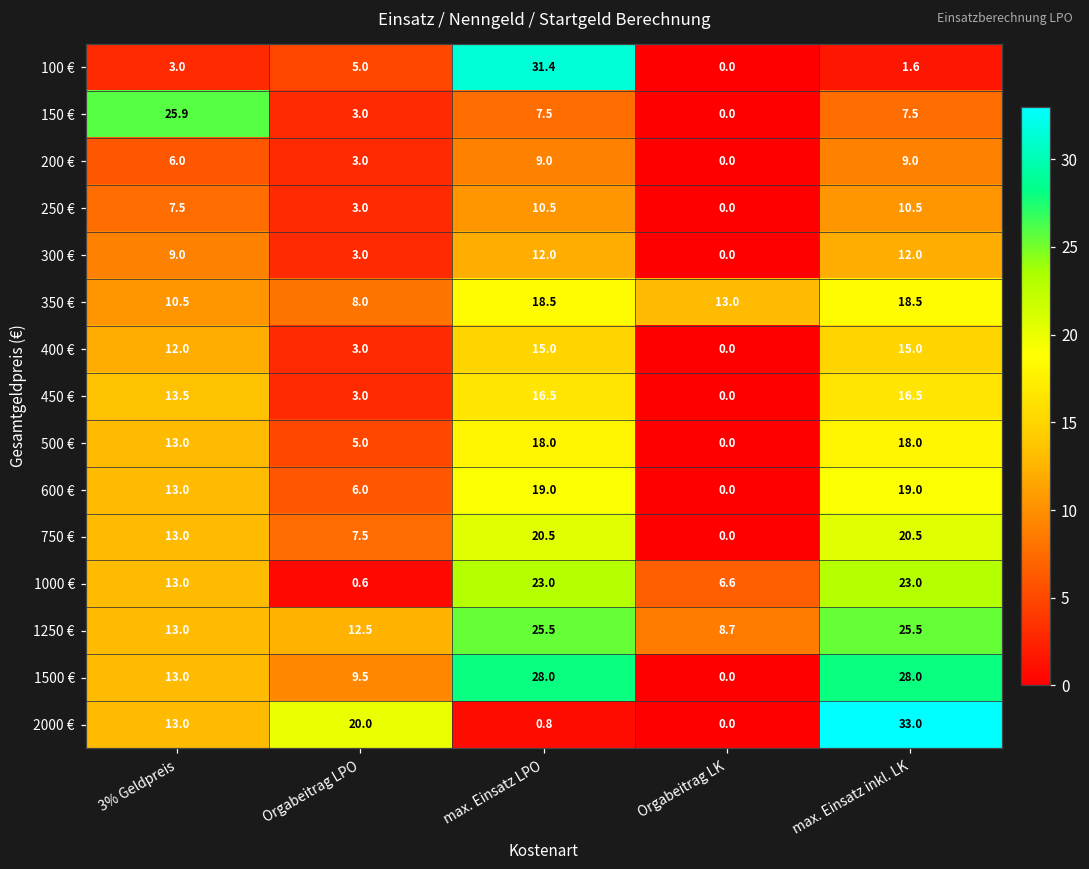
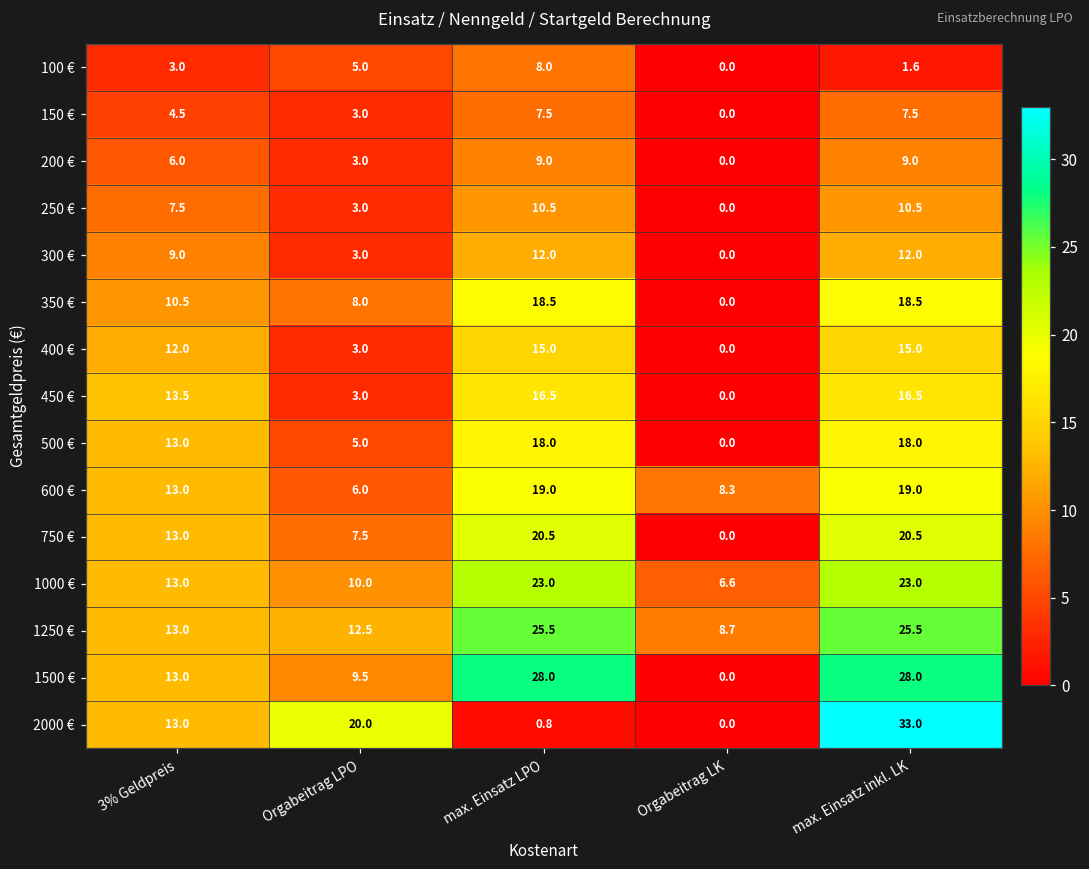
100 €, max. Einsatz LPO: 31.4 -> 8.0
150 €, 3% Geldpreis: 25.9 -> 4.5
350 €, Orgabeitrag LK: 13.0 -> 0.0
600 €, Orgabeitrag LK: 0.0 -> 8.3
1000 €, Orgabeitrag LPO: 0.6 -> 10.0
